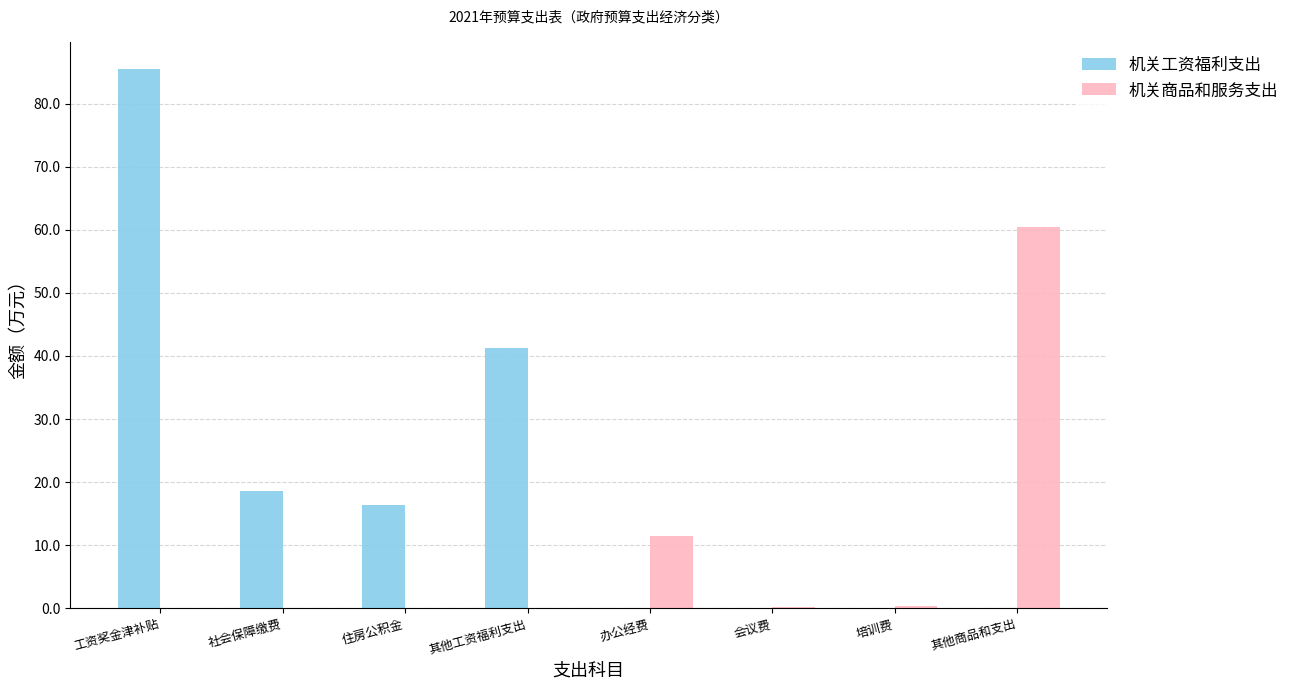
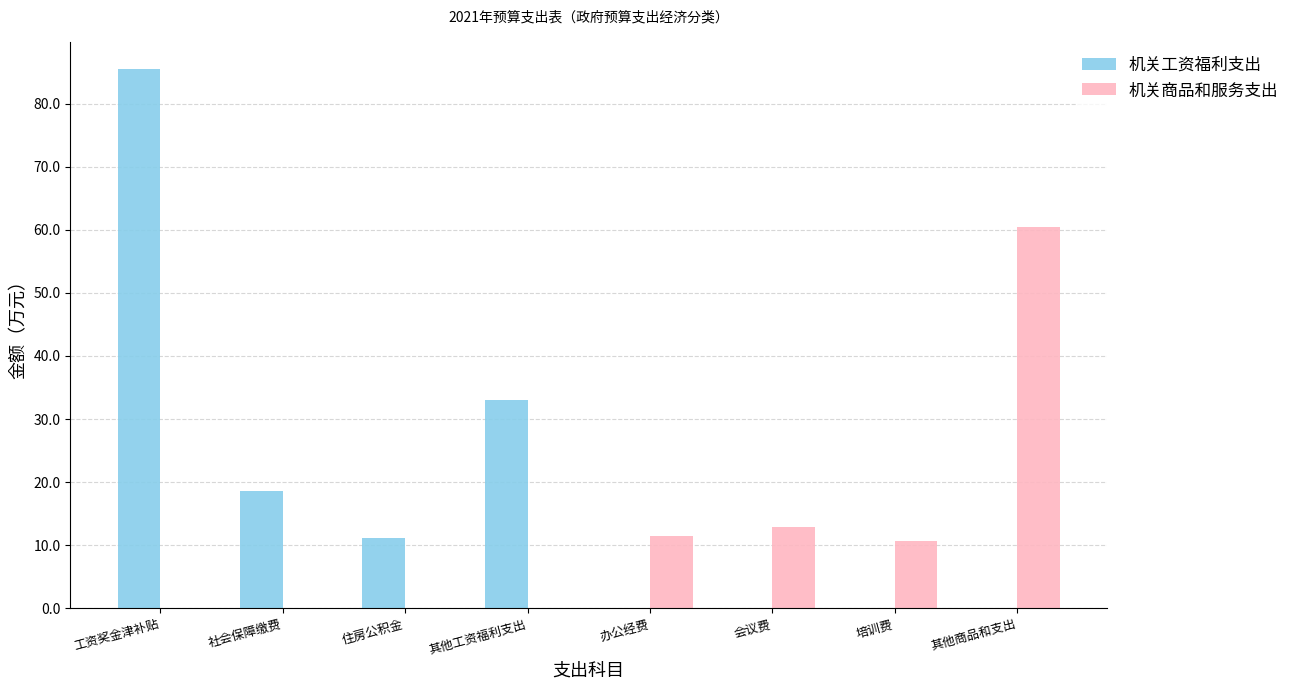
机关工资福利支出, 住房公积金: 16 -> 11
机关工资福利支出, 其他工资福利支出: 41 -> 33
机关商品和服务支出, 会议费: 0 -> 13
机关商品和服务支出, 培训费: 0 -> 11
